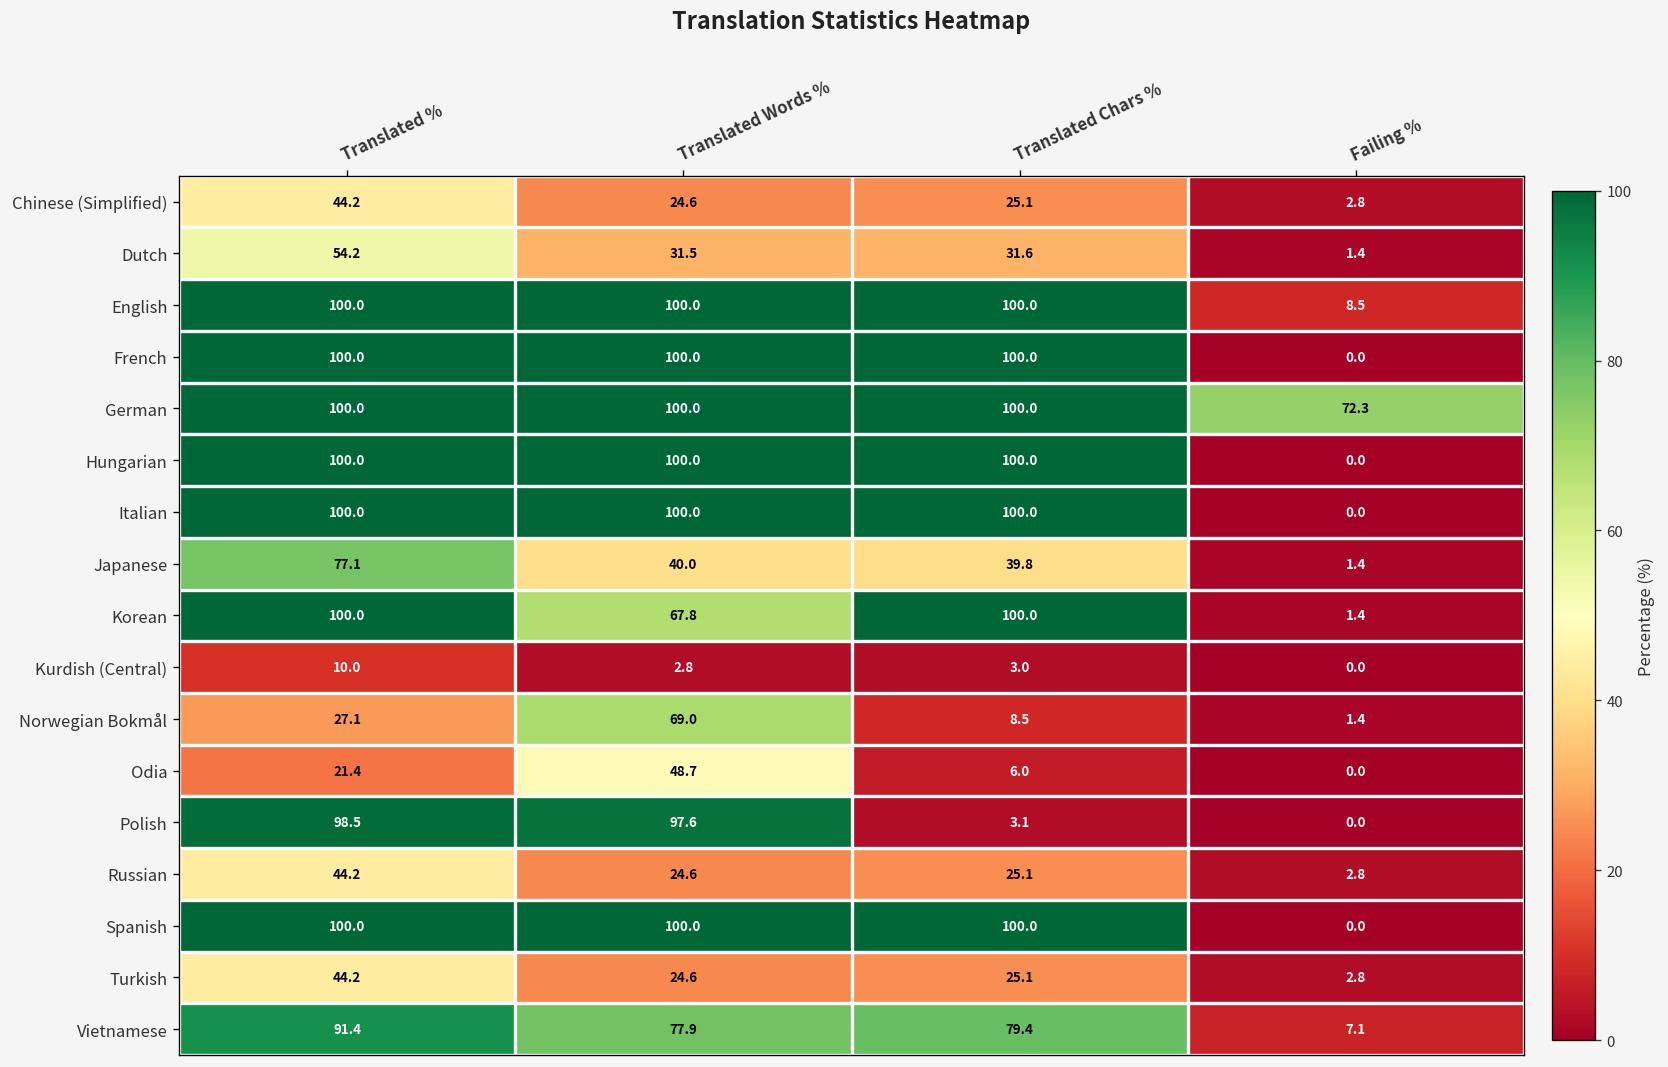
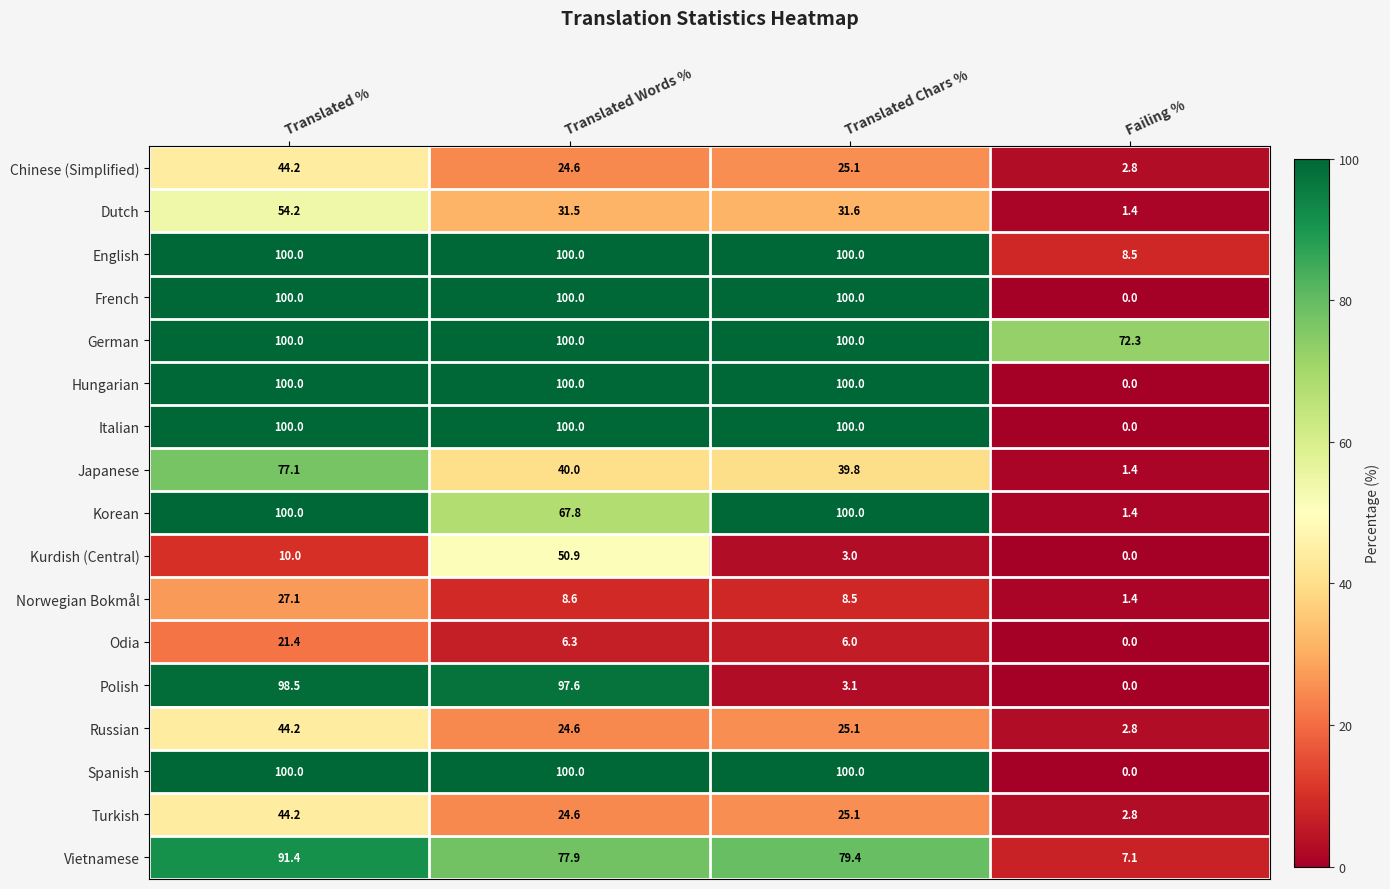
Kurdish (Central), Translated Words %: 2.8 -> 50.9
Norwegian Bokmål, Translated Words %: 69.0 -> 8.6
Odia, Translated Words %: 48.7 -> 6.3
